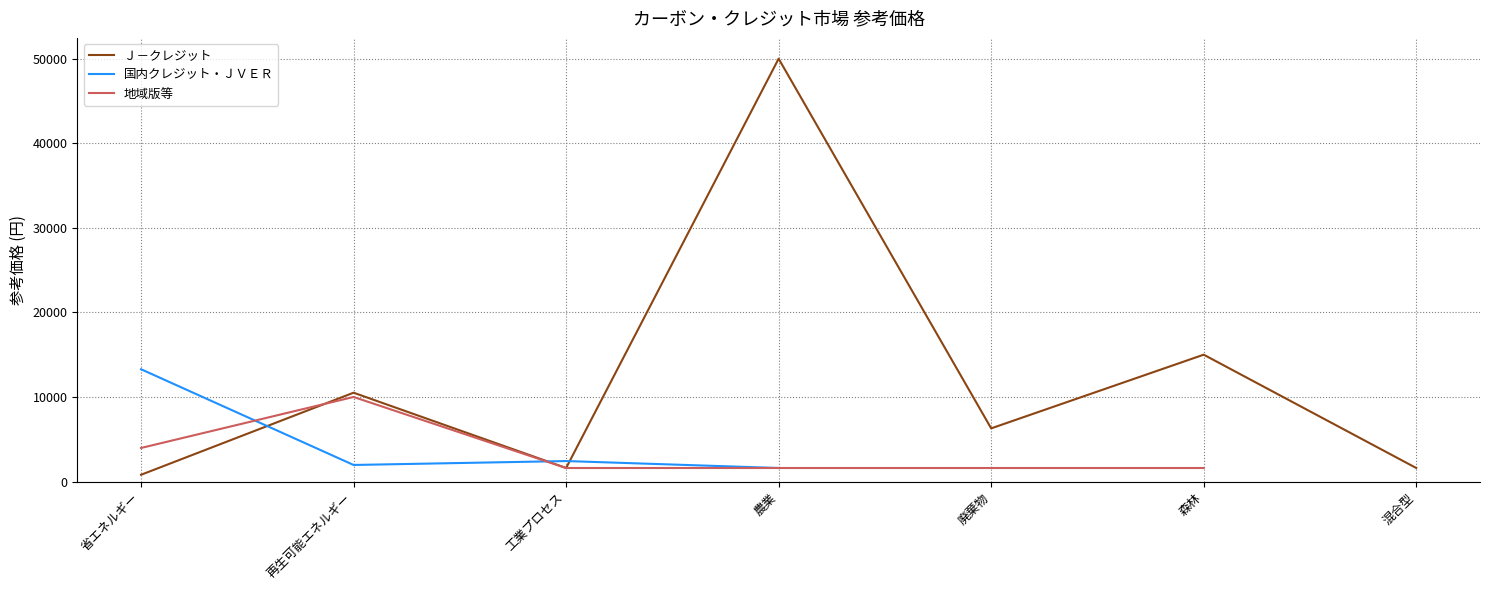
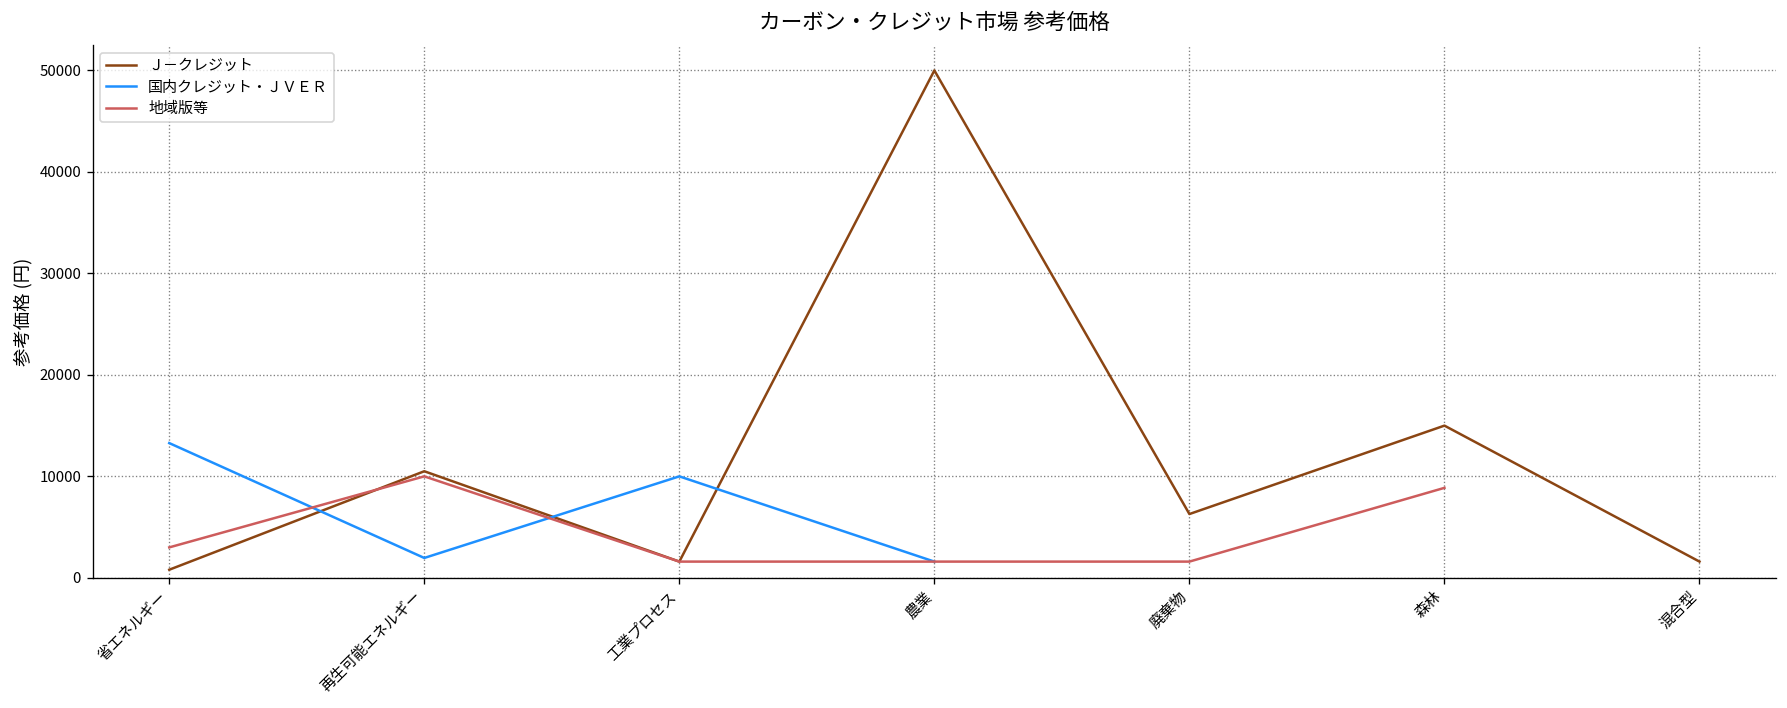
地域版等, 省エネルギー: 4000 -> 3000
国内クレジット・ＪＶＥＲ, 工業プロセス: 2000 -> 10000
地域版等, 森林: 2000 -> 9000
